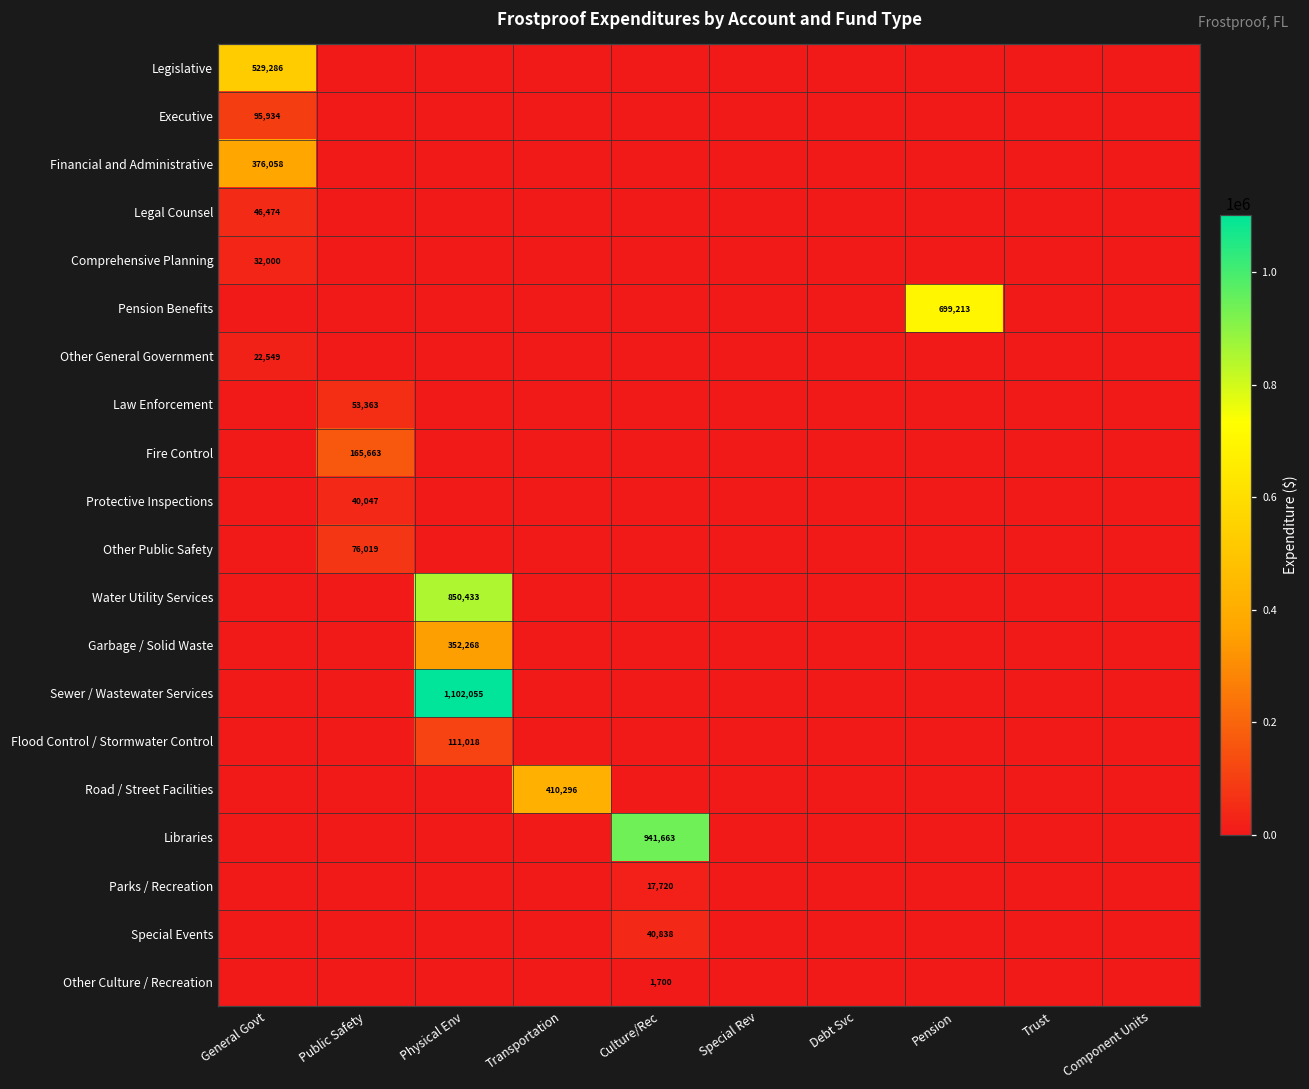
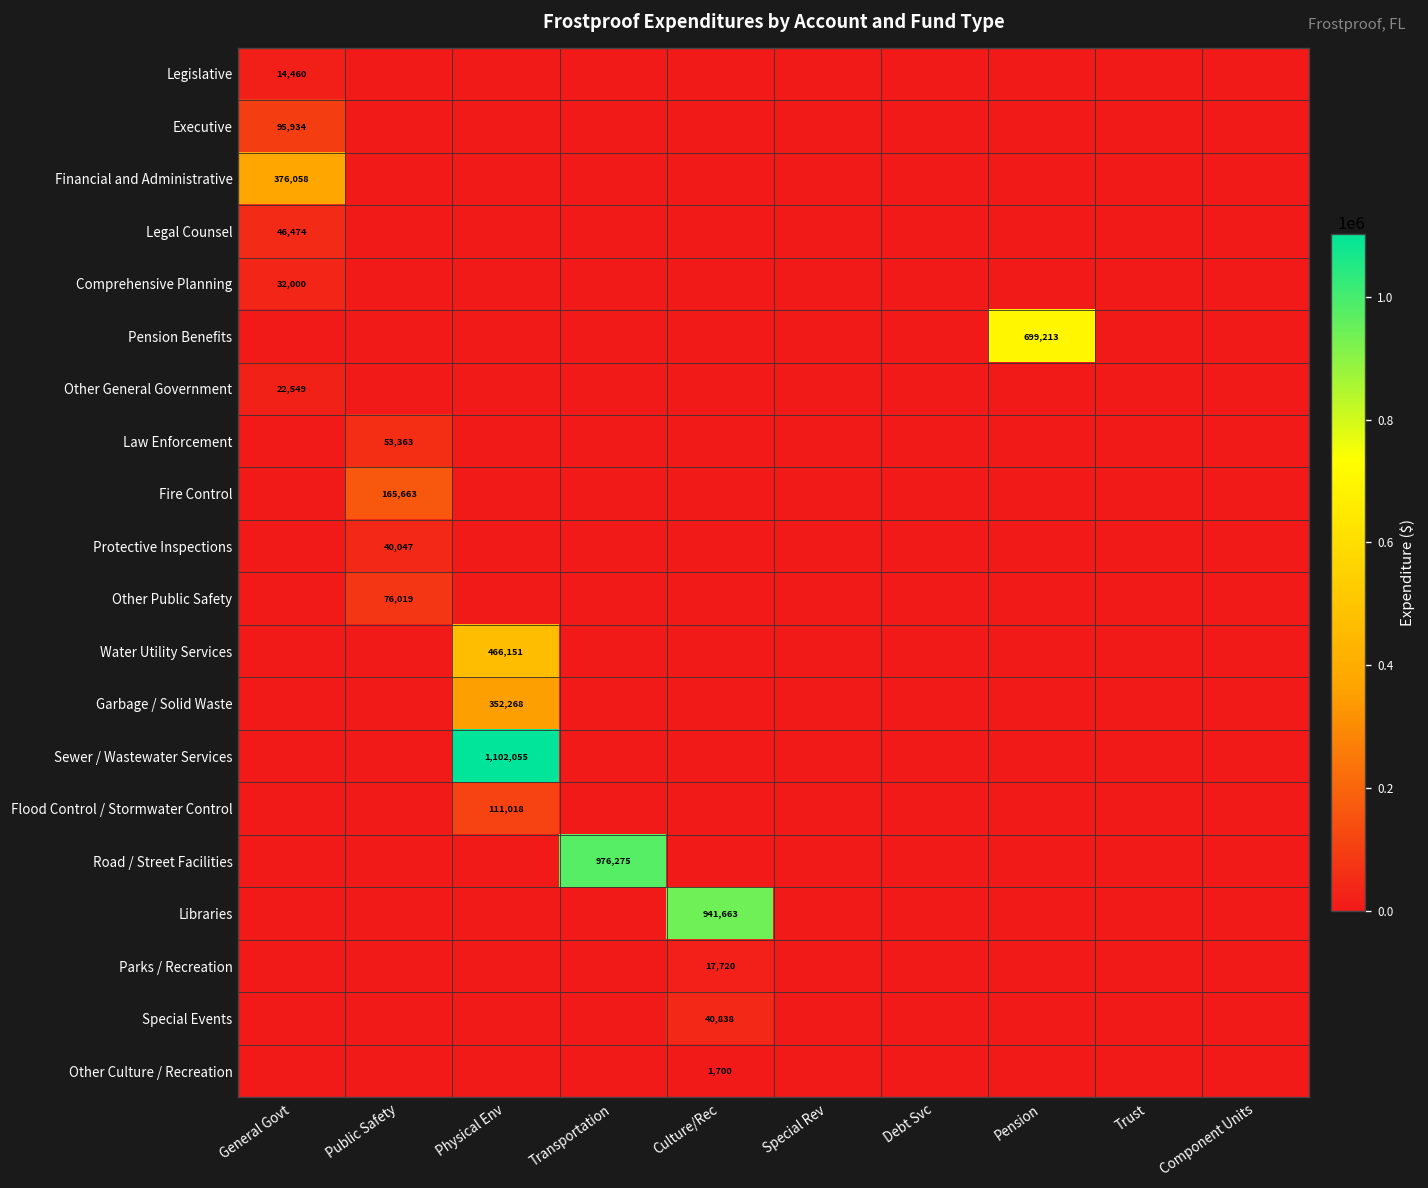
Legislative, General Govt: 529,286 -> 14,460
Water Utility Services, Physical Env: 850,433 -> 466,151
Road / Street Facilities, Transportation: 410,296 -> 976,275
